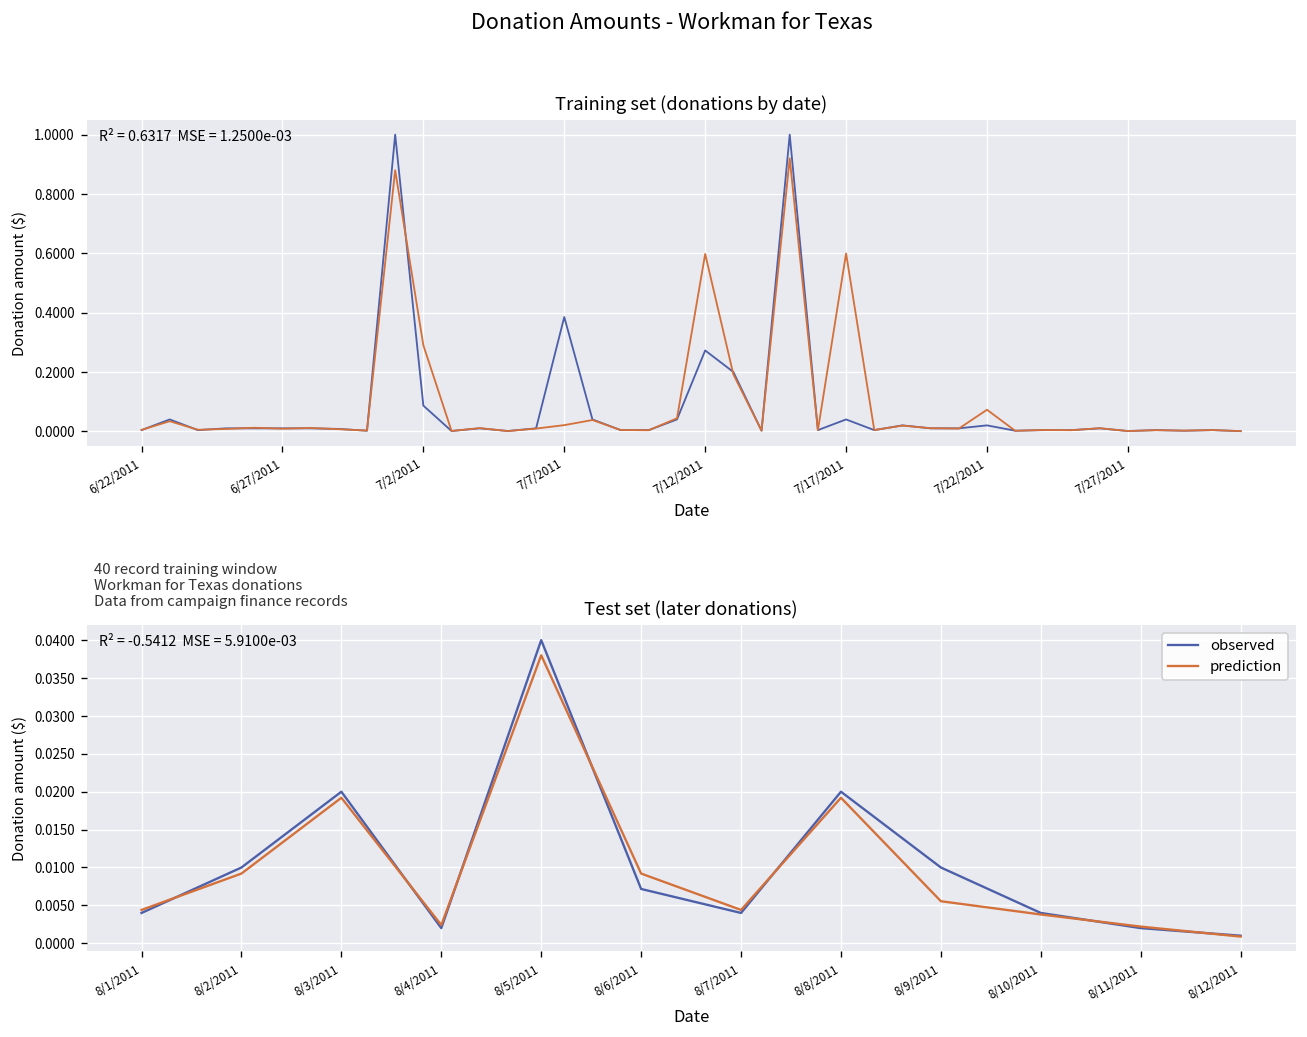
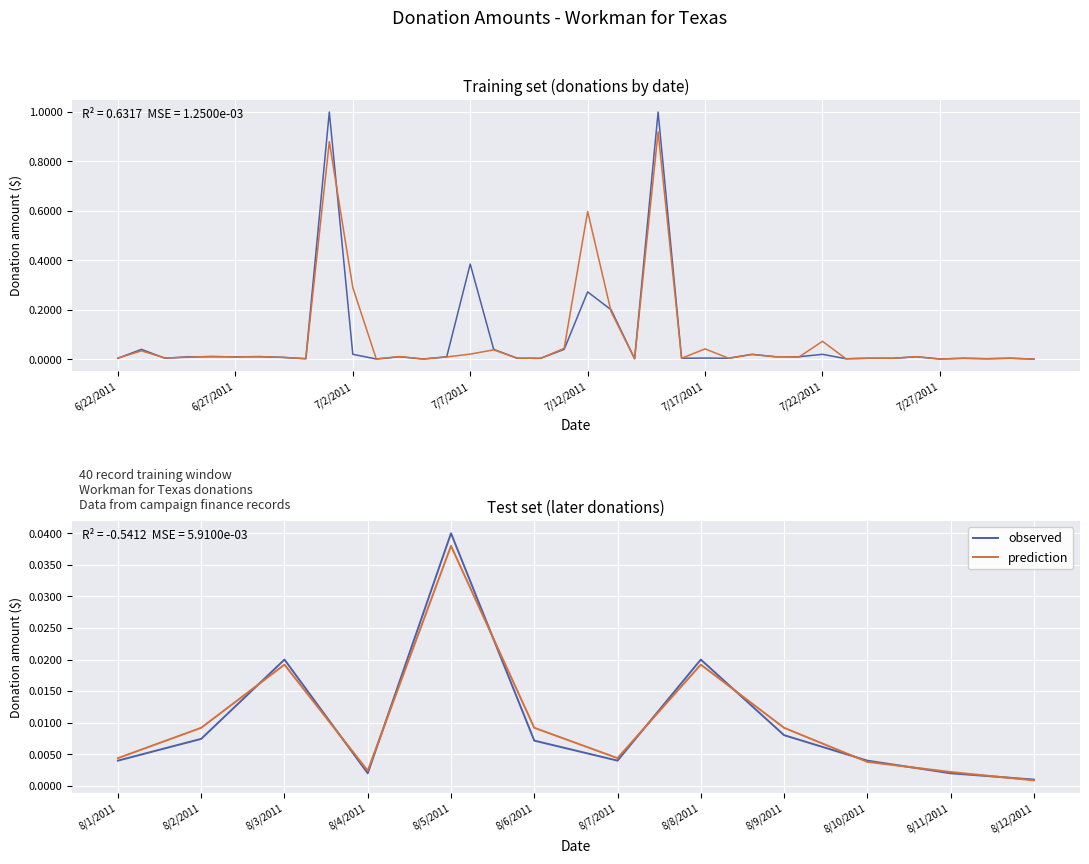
Training set (donations by date), observed, 7/2/2011: 0.09 -> 0.02
Training set (donations by date), observed, 7/17/2011: 0.04 -> 0.00
Training set (donations by date), prediction, 7/17/2011: 0.60 -> 0.04
Test set (later donations), observed, 8/2/2011: 0.010 -> 0.007
Test set (later donations), observed, 8/9/2011: 0.010 -> 0.008
Test set (later donations), prediction, 8/9/2011: 0.006 -> 0.009
